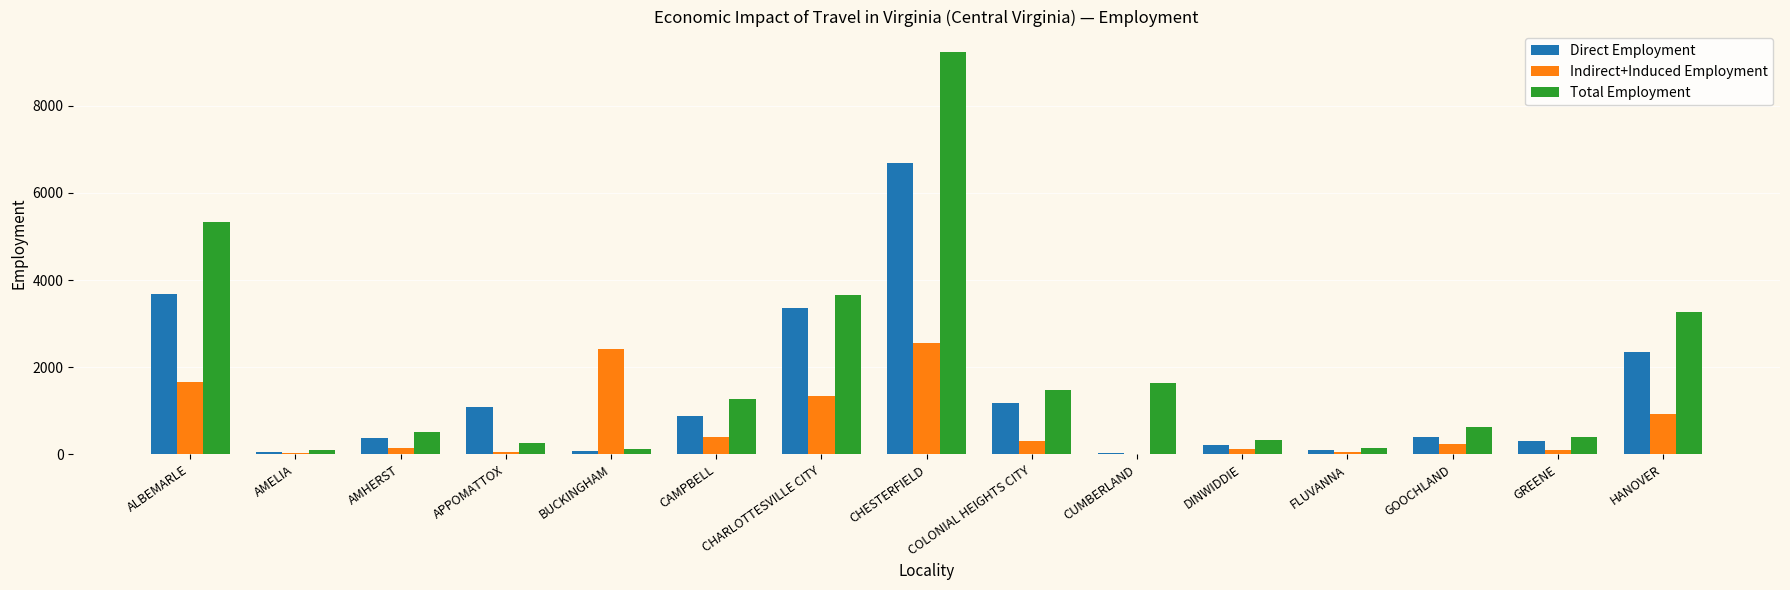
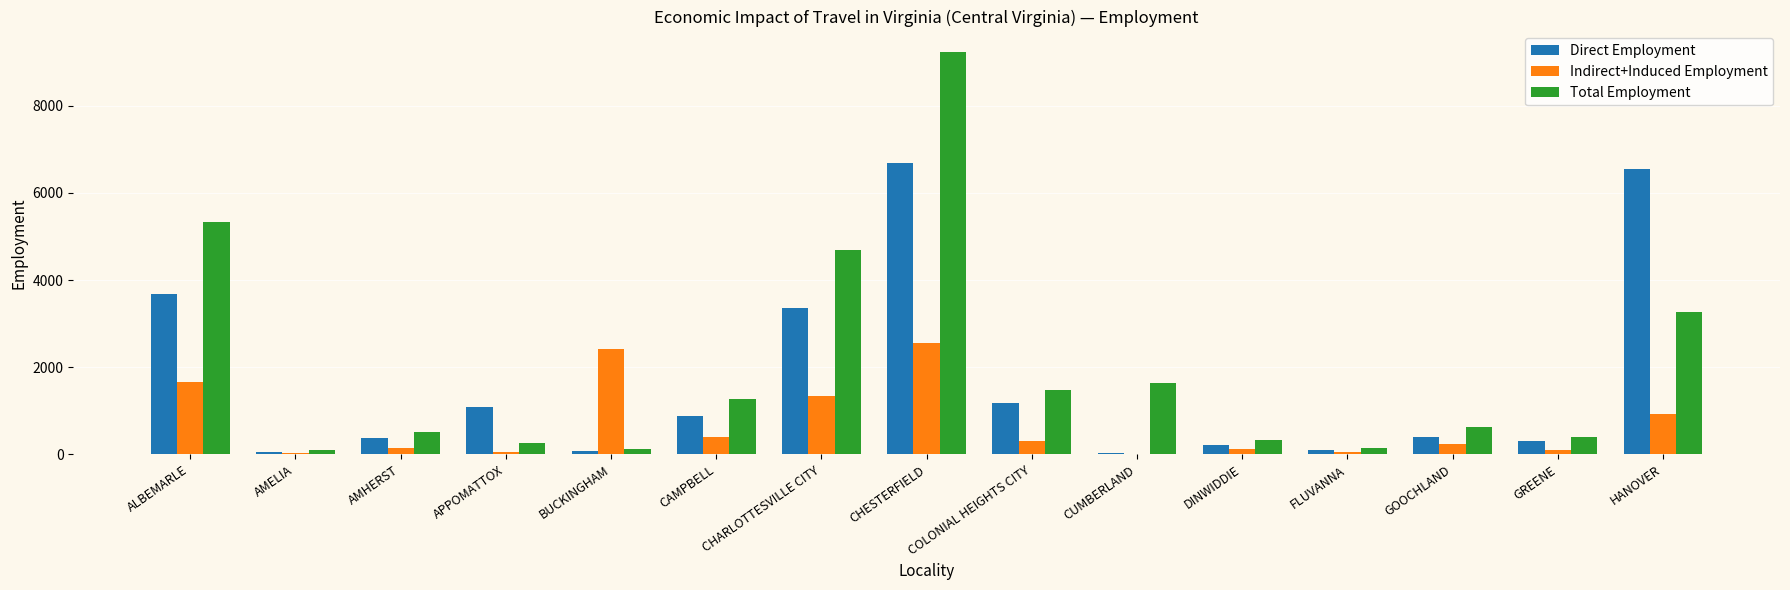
Total Employment, CHARLOTTESVILLE CITY: 3600 -> 4700
Direct Employment, HANOVER: 2300 -> 6600
